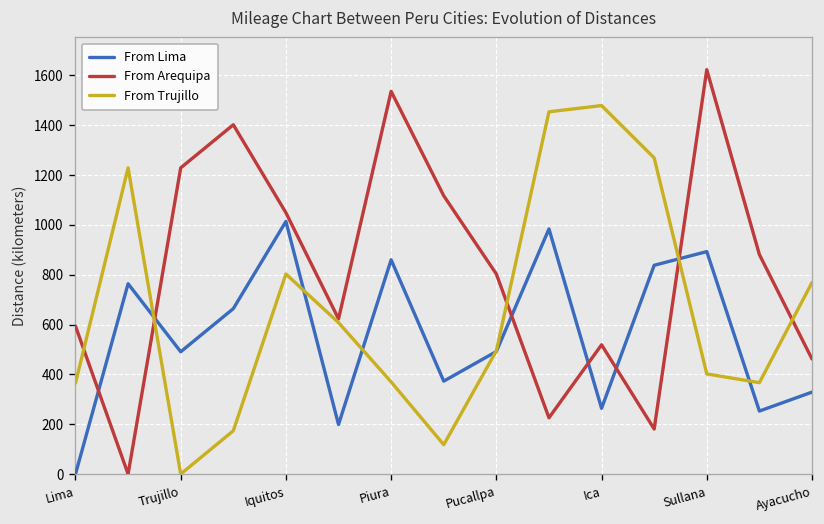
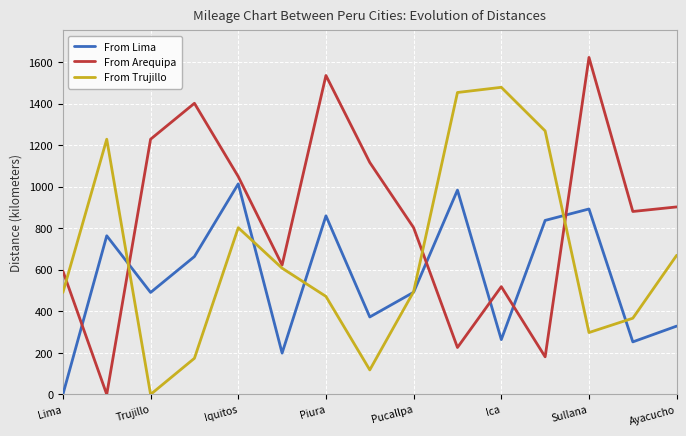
From Trujillo, Lima: 370 -> 490
From Trujillo, Piura: 370 -> 470
From Trujillo, Sullana: 400 -> 300
From Arequipa, Ayacucho: 460 -> 900
From Trujillo, Ayacucho: 770 -> 670
